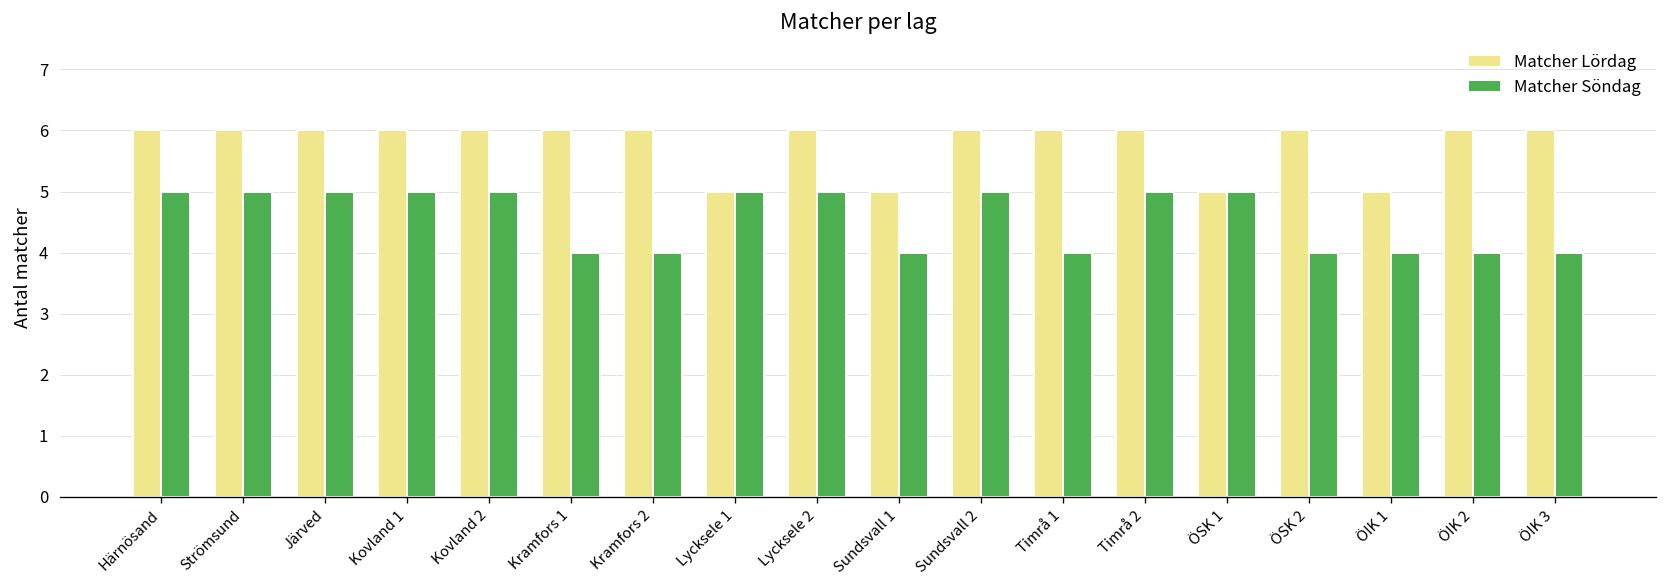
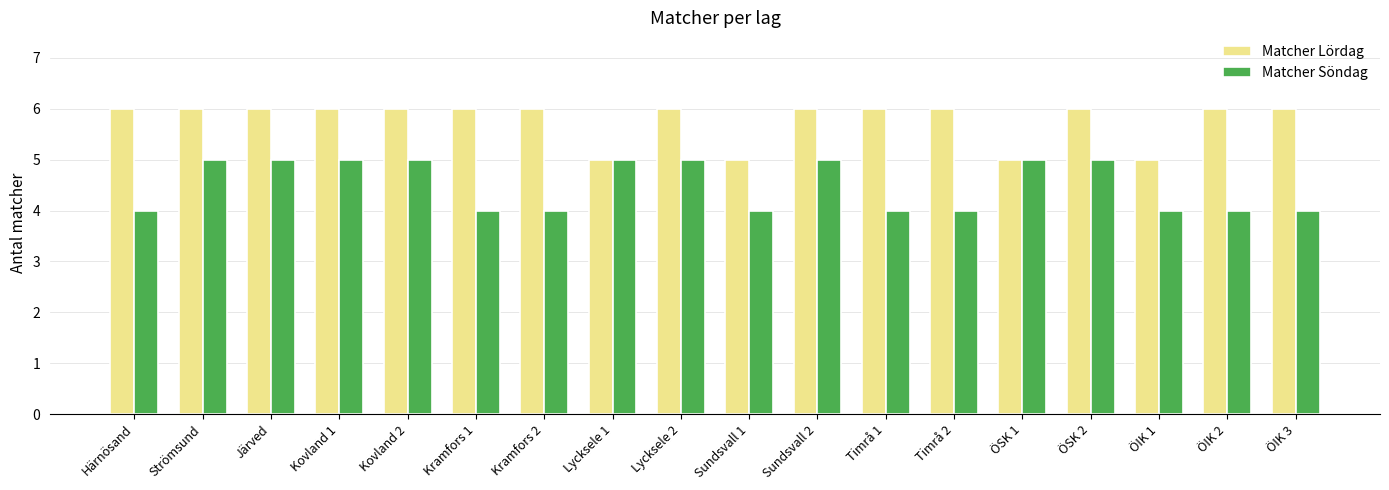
Matcher Söndag, Härnösand: 5 -> 4
Matcher Söndag, Timrå 2: 5 -> 4
Matcher Söndag, ÖSK 2: 4 -> 5
